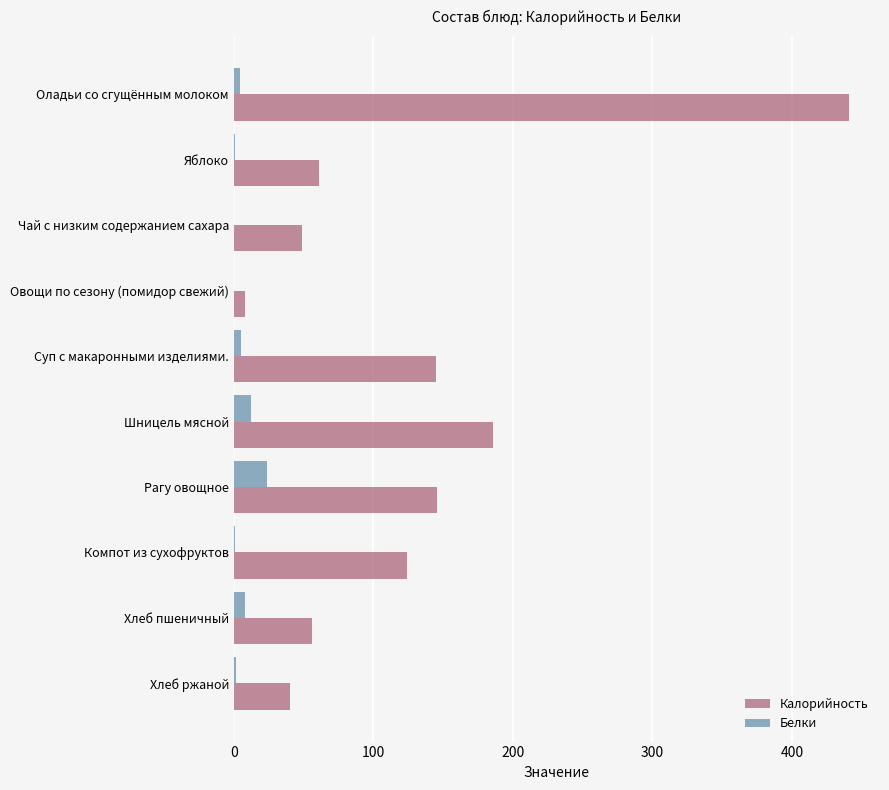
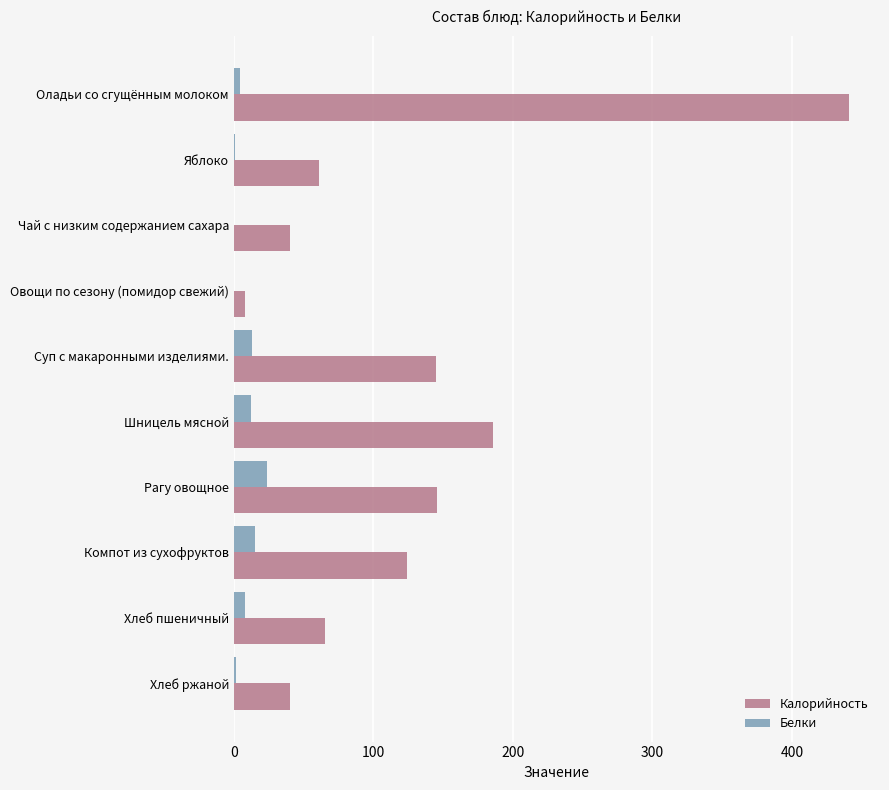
Калорийность, Чай с низким содержанием сахара: 49 -> 40
Белки, Суп с макаронными изделиями.: 5 -> 13
Белки, Компот из сухофруктов: 1 -> 15
Калорийность, Хлеб пшеничный: 56 -> 66
